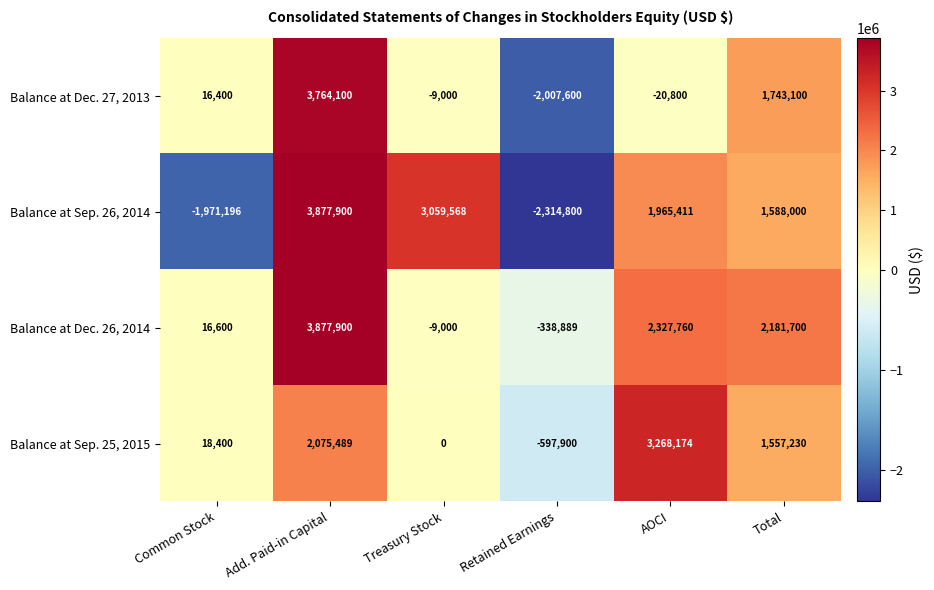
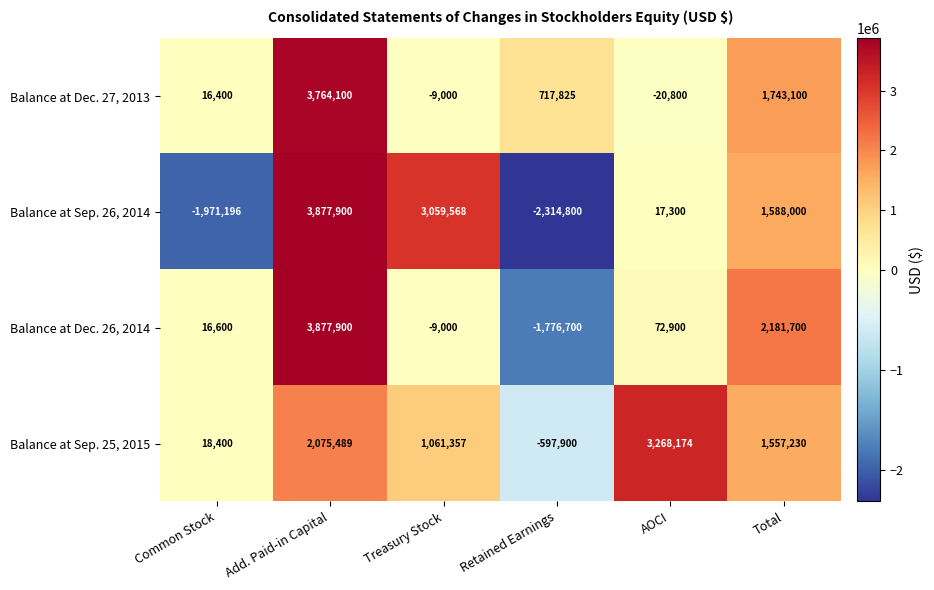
Balance at Dec. 27, 2013, Retained Earnings: -2,007,600 -> 717,825
Balance at Sep. 26, 2014, AOCI: 1,965,411 -> 17,300
Balance at Dec. 26, 2014, Retained Earnings: -338,889 -> -1,776,700
Balance at Dec. 26, 2014, AOCI: 2,327,760 -> 72,900
Balance at Sep. 25, 2015, Treasury Stock: 0 -> 1,061,357
